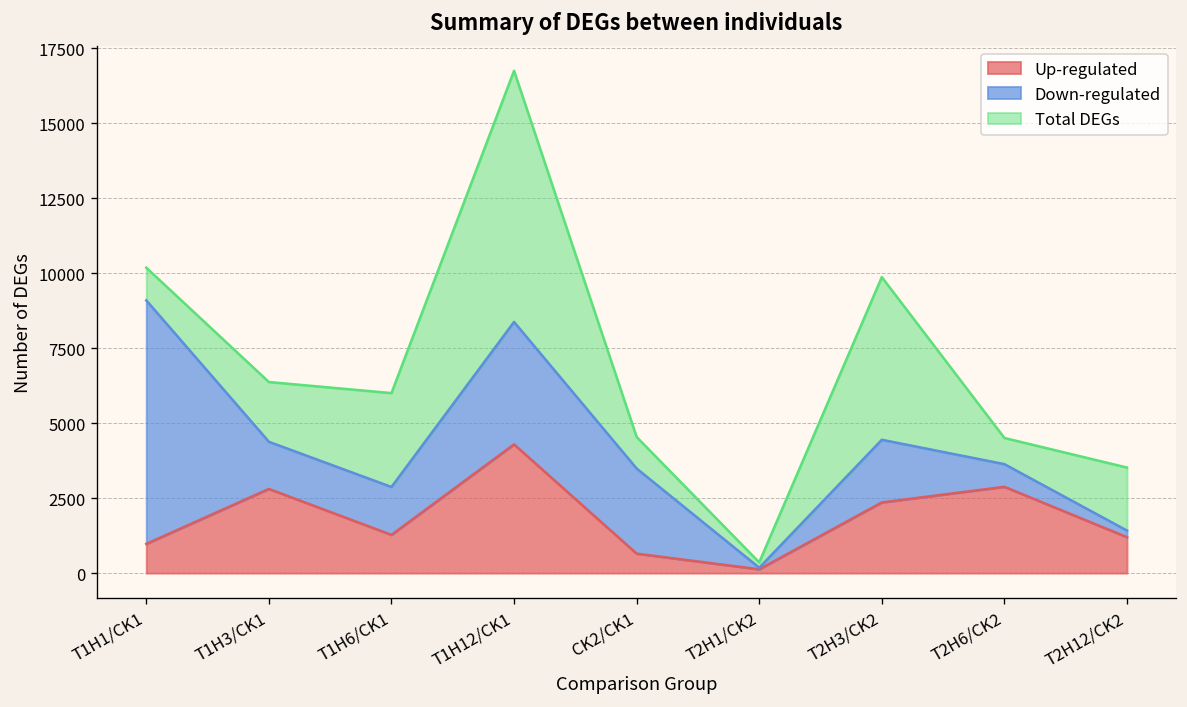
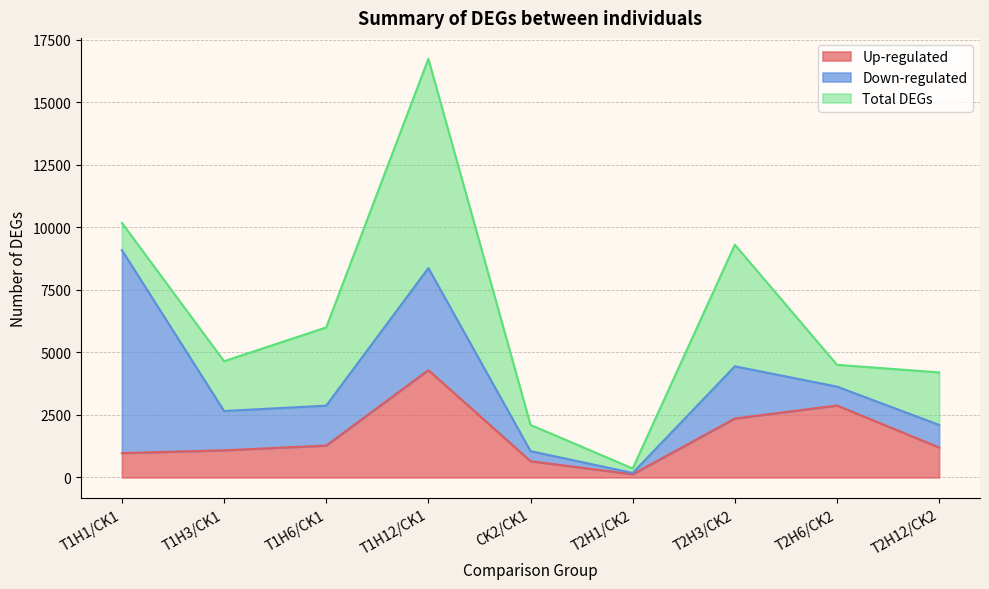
Up-regulated, T1H3/CK1: 2800 -> 1100
Down-regulated, CK2/CK1: 2800 -> 400
Total DEGs, T2H3/CK2: 5400 -> 4900
Down-regulated, T2H12/CK2: 200 -> 900
